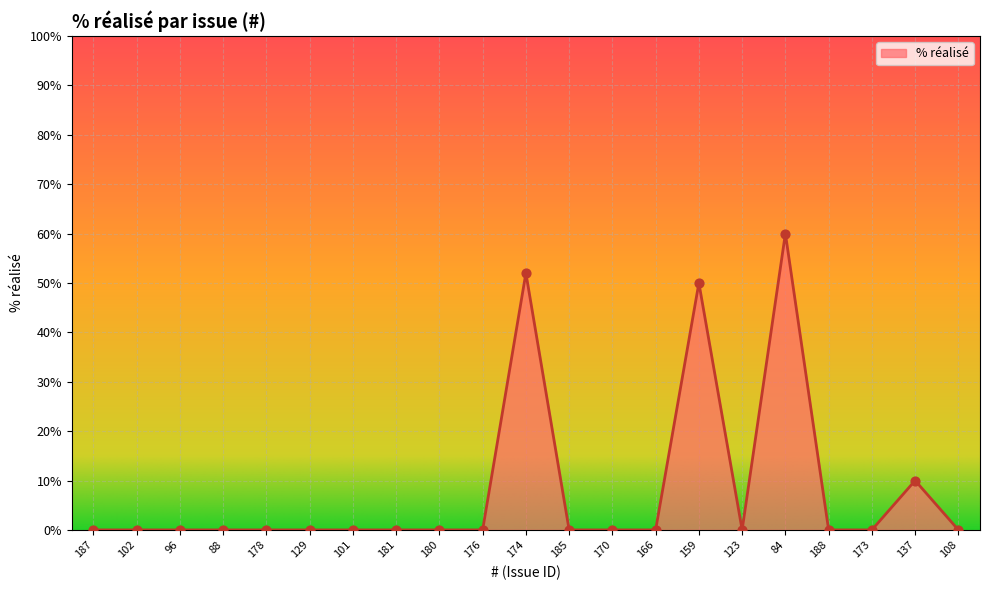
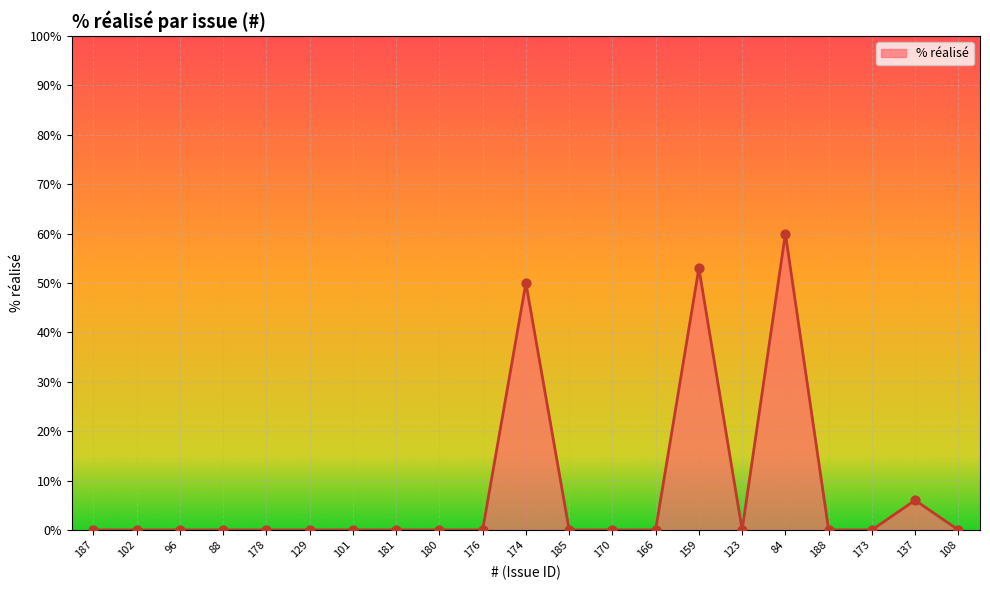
174: 52% -> 50%
159: 50% -> 53%
137: 10% -> 6%
